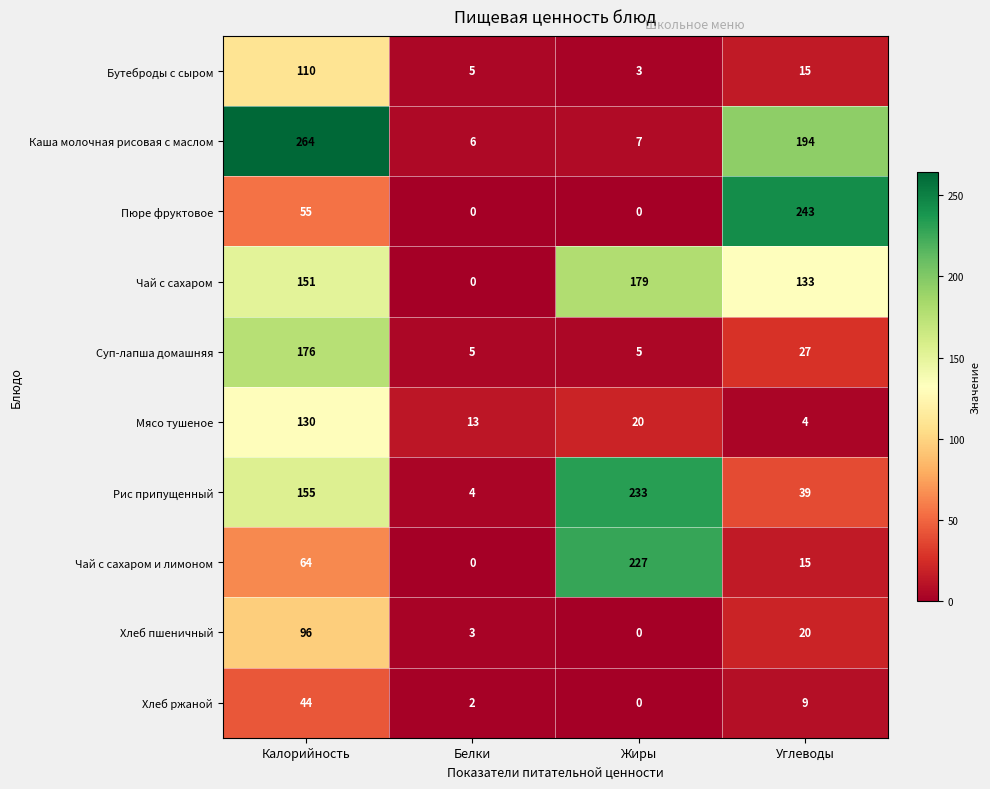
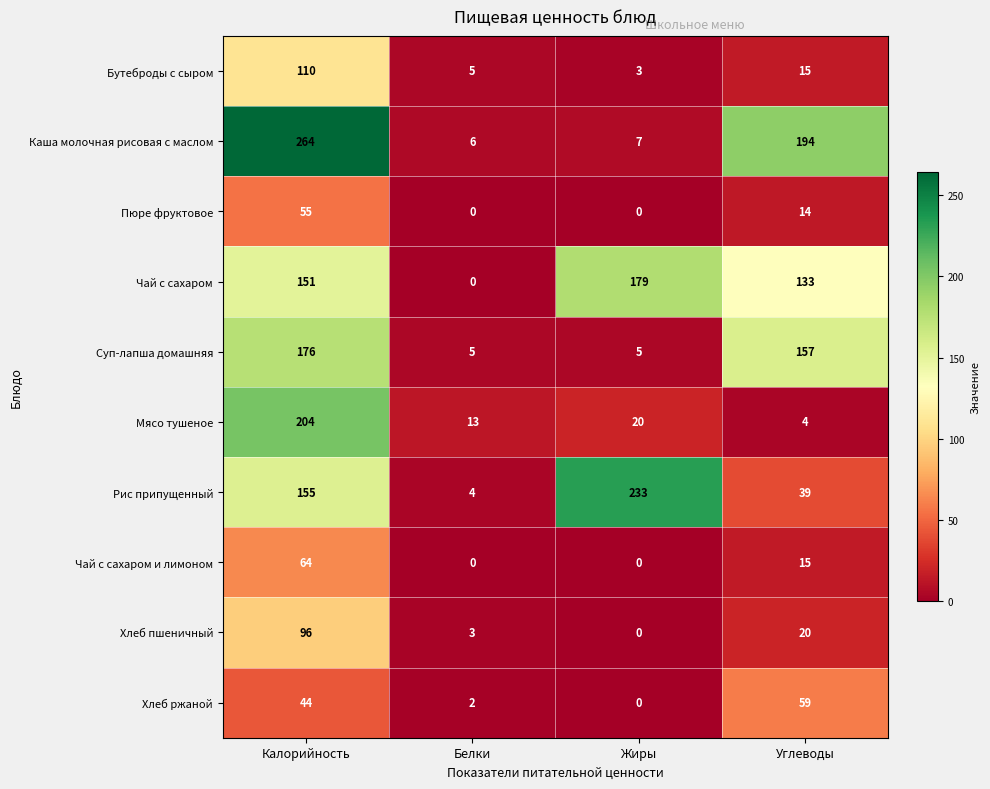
Пюре фруктовое, Углеводы: 243 -> 14
Суп-лапша домашняя, Углеводы: 27 -> 157
Мясо тушеное, Калорийность: 130 -> 204
Чай с сахаром и лимоном, Жиры: 227 -> 0
Хлеб ржаной, Углеводы: 9 -> 59
